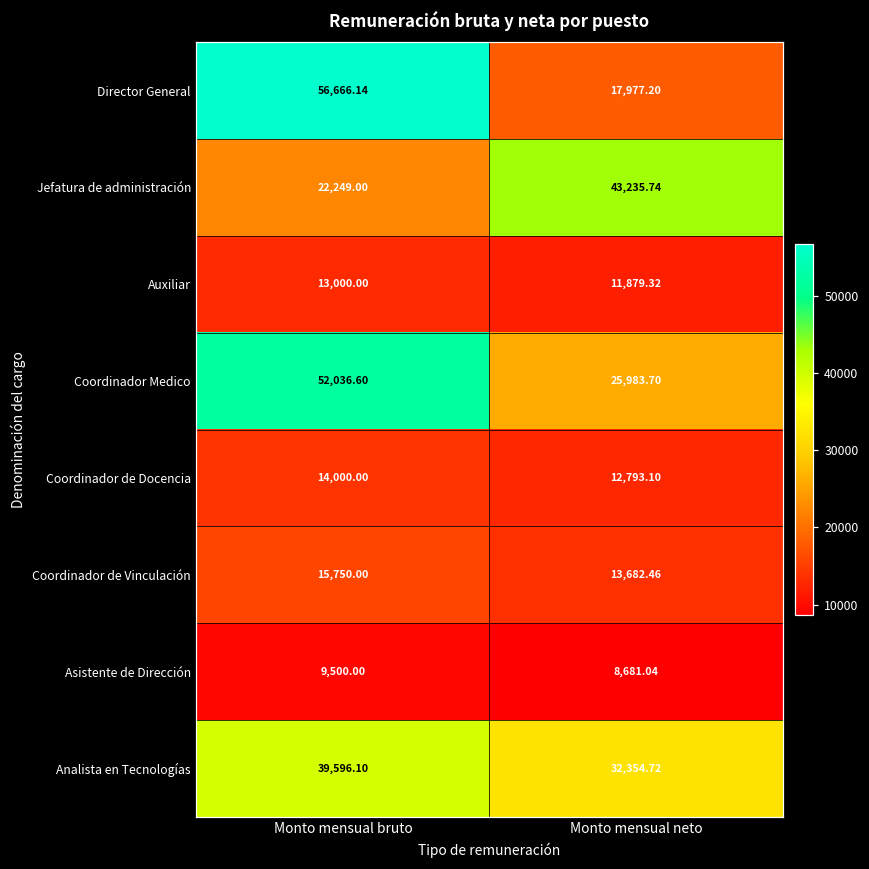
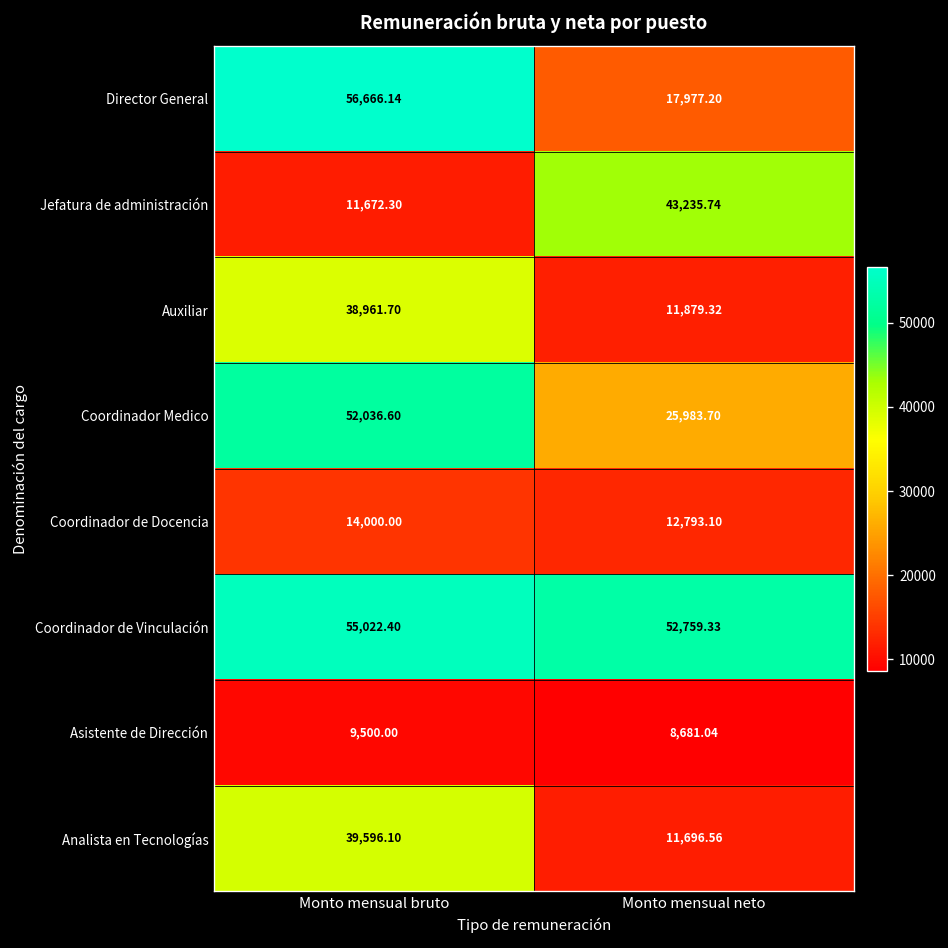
Jefatura de administración, Monto mensual bruto: 22,249.00 -> 11,672.30
Auxiliar, Monto mensual bruto: 13,000.00 -> 38,961.70
Coordinador de Vinculación, Monto mensual bruto: 15,750.00 -> 55,022.40
Coordinador de Vinculación, Monto mensual neto: 13,682.46 -> 52,759.33
Analista en Tecnologías, Monto mensual neto: 32,354.72 -> 11,696.56
